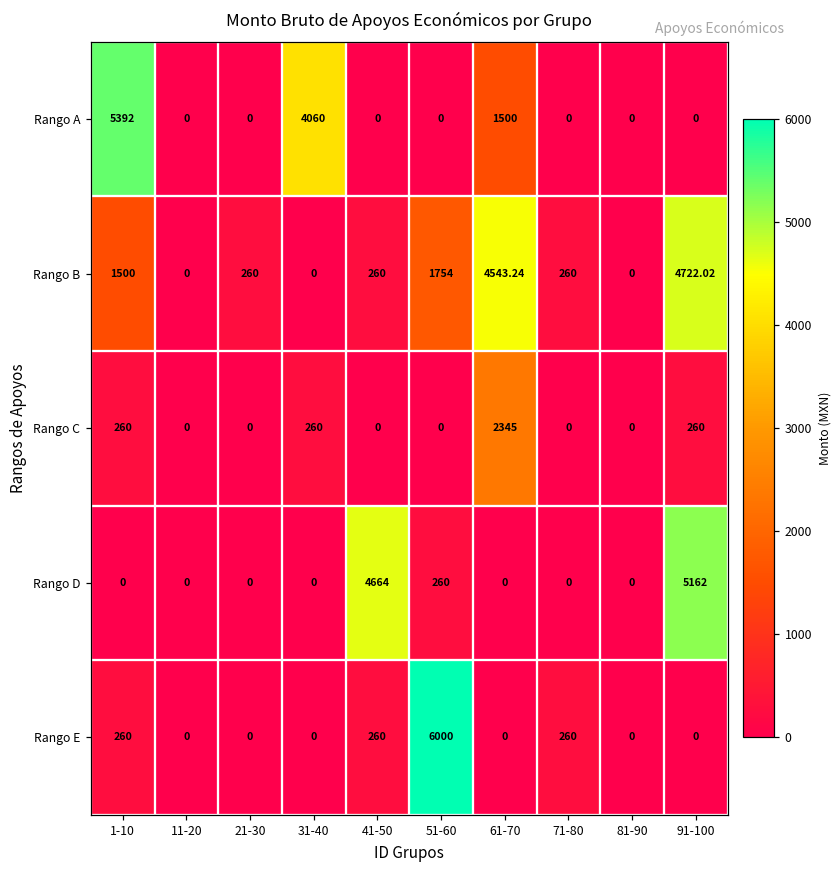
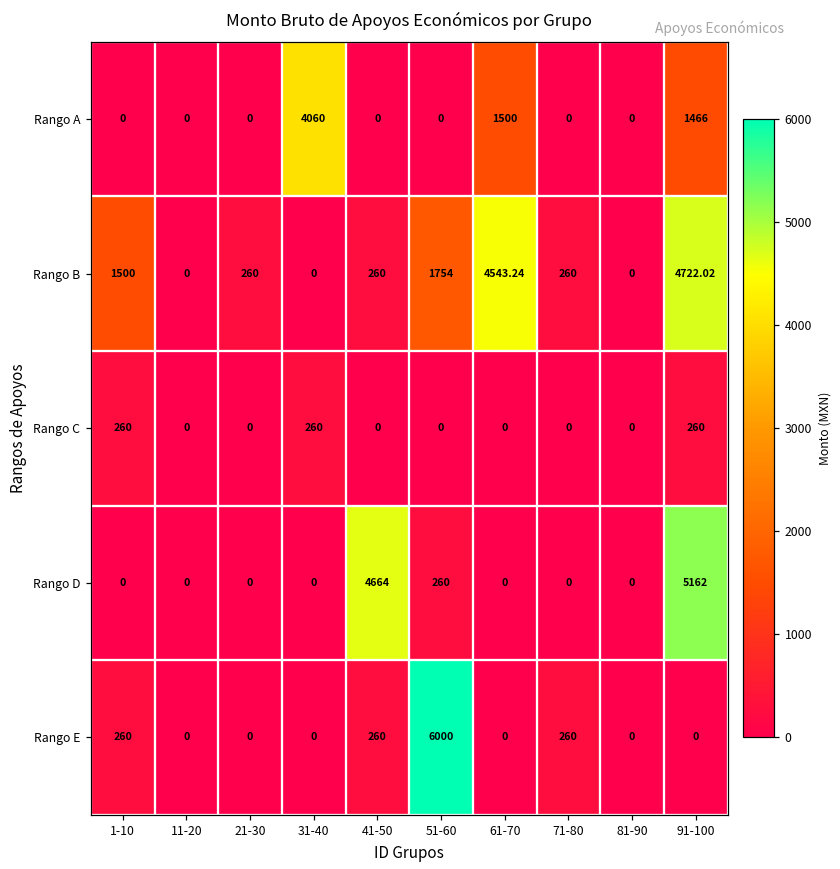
Rango A, 1-10: 5392 -> 0
Rango A, 91-100: 0 -> 1466
Rango C, 61-70: 2345 -> 0
